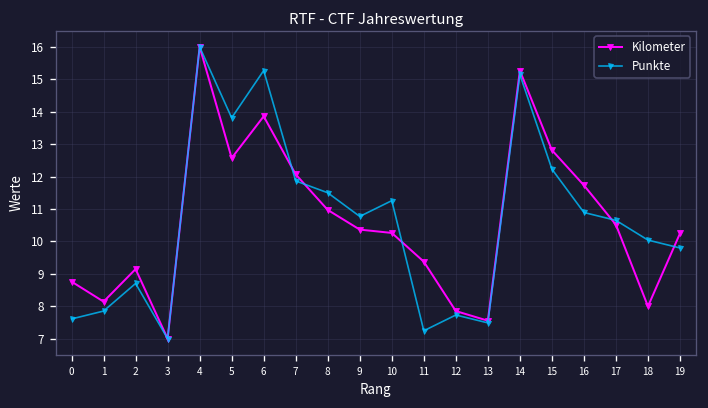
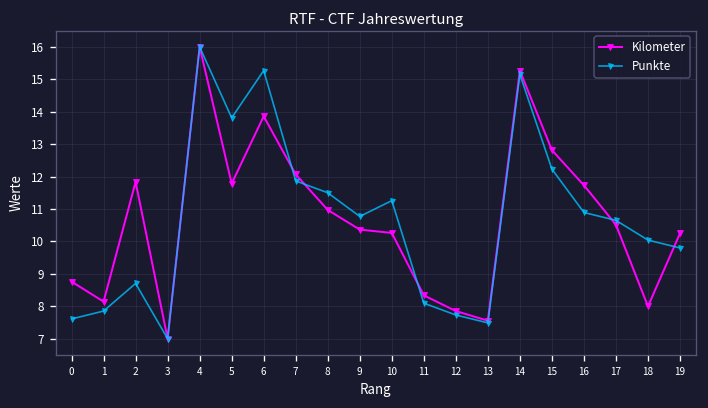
Kilometer, 2: 9.1 -> 11.8
Kilometer, 5: 12.6 -> 11.8
Kilometer, 11: 9.4 -> 8.3
Punkte, 11: 7.2 -> 8.1
